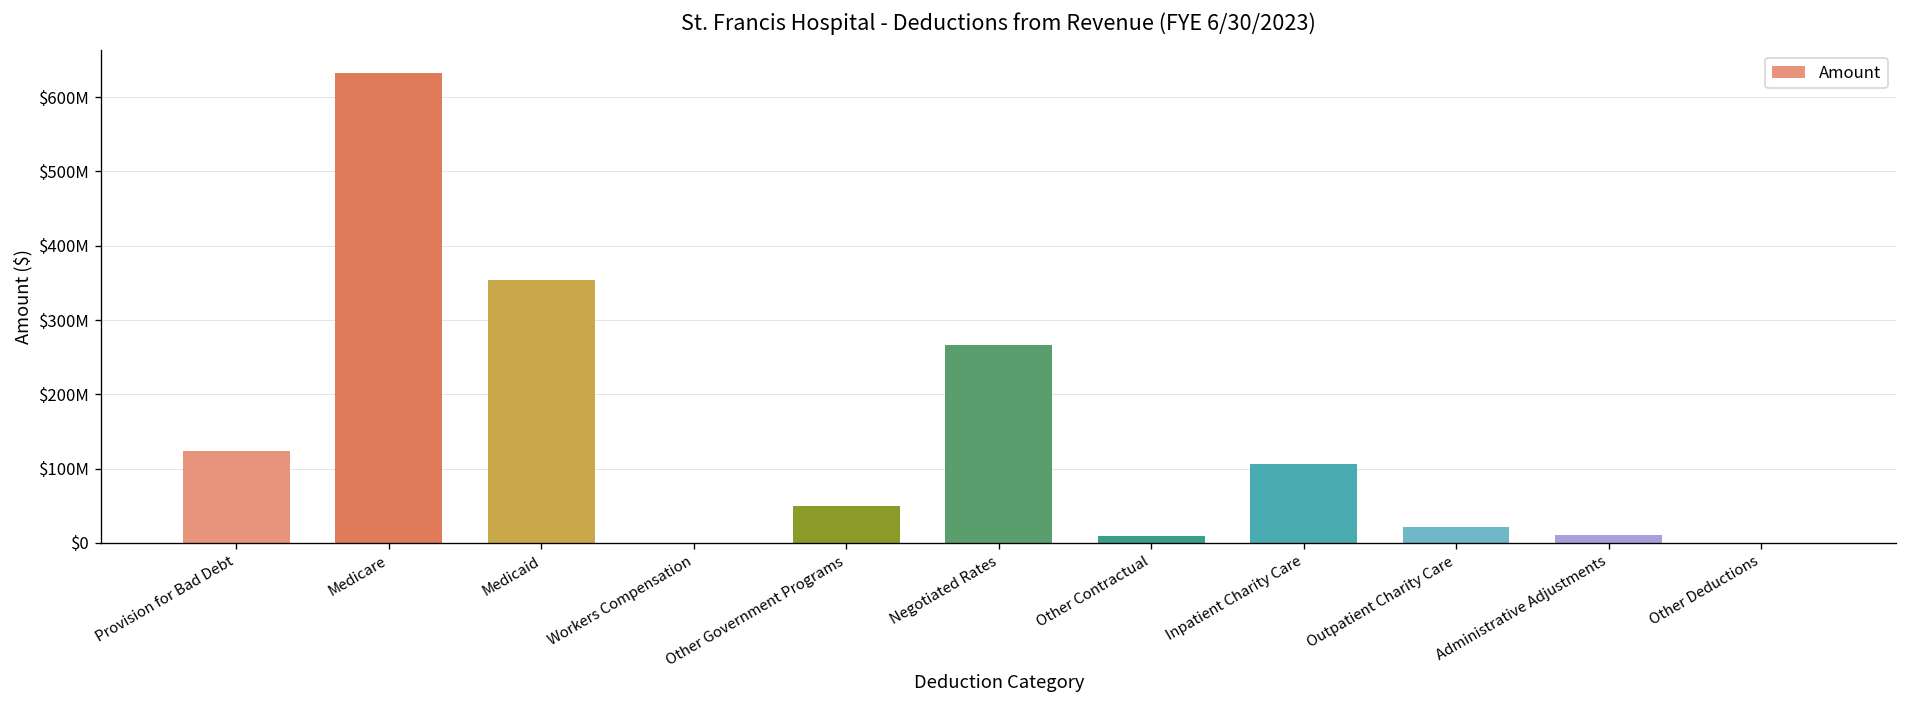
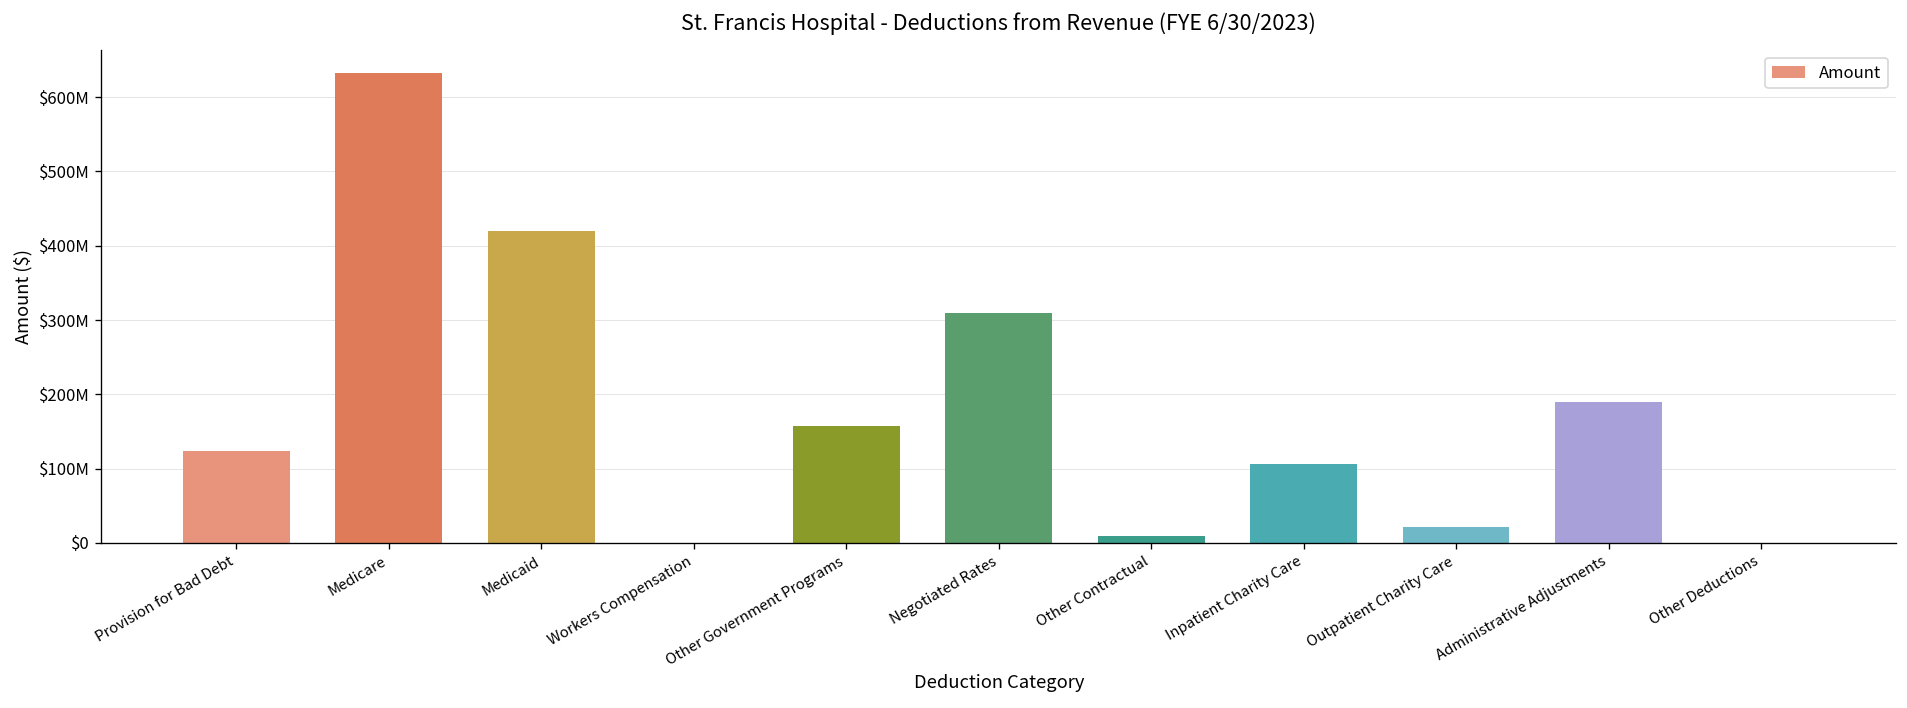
Medicaid: $350000000 -> $420000000
Other Government Programs: $50000000 -> $160000000
Negotiated Rates: $270000000 -> $310000000
Administrative Adjustments: $10000000 -> $190000000
